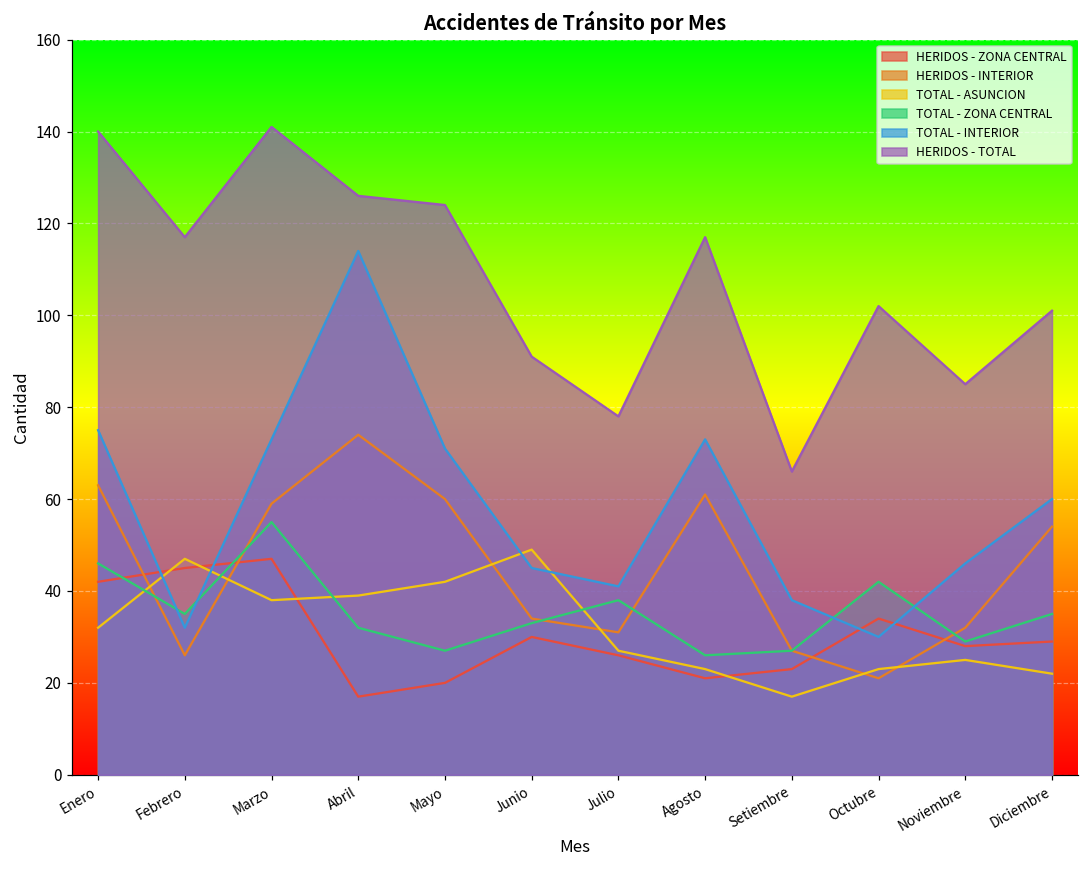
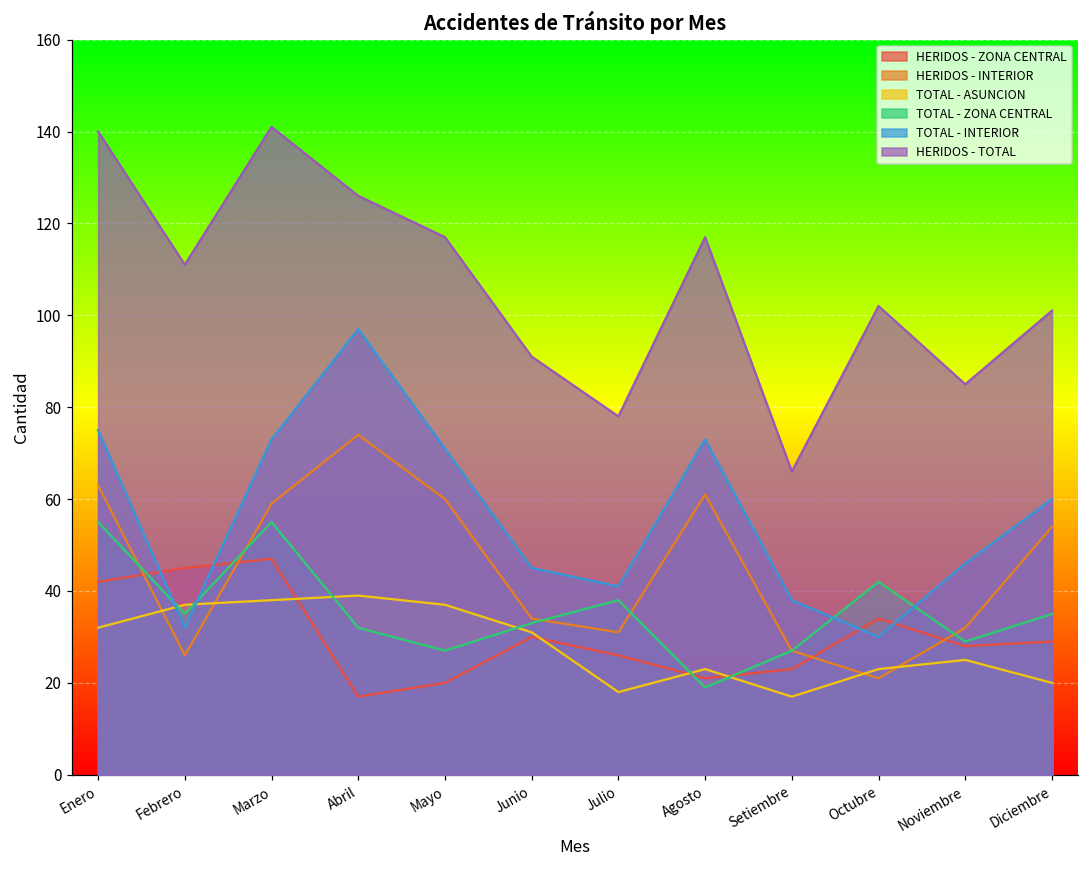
TOTAL - ZONA CENTRAL, Enero: 46 -> 55
TOTAL - ASUNCION, Febrero: 47 -> 37
HERIDOS - TOTAL, Febrero: 117 -> 111
TOTAL - INTERIOR, Abril: 114 -> 97
TOTAL - ASUNCION, Mayo: 42 -> 37
HERIDOS - TOTAL, Mayo: 124 -> 117
TOTAL - ASUNCION, Junio: 49 -> 31
TOTAL - ASUNCION, Julio: 27 -> 18
TOTAL - ZONA CENTRAL, Agosto: 26 -> 19
TOTAL - ASUNCION, Diciembre: 22 -> 20
